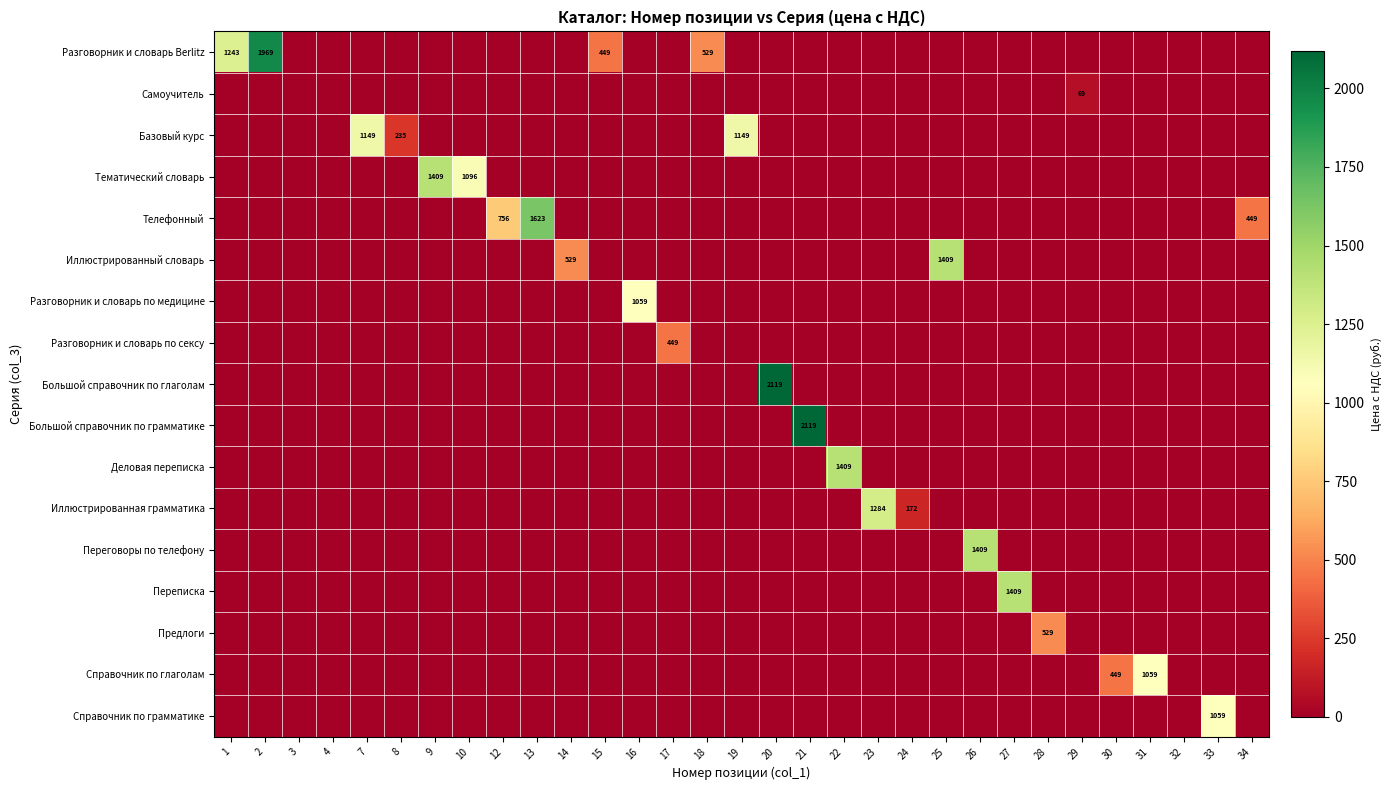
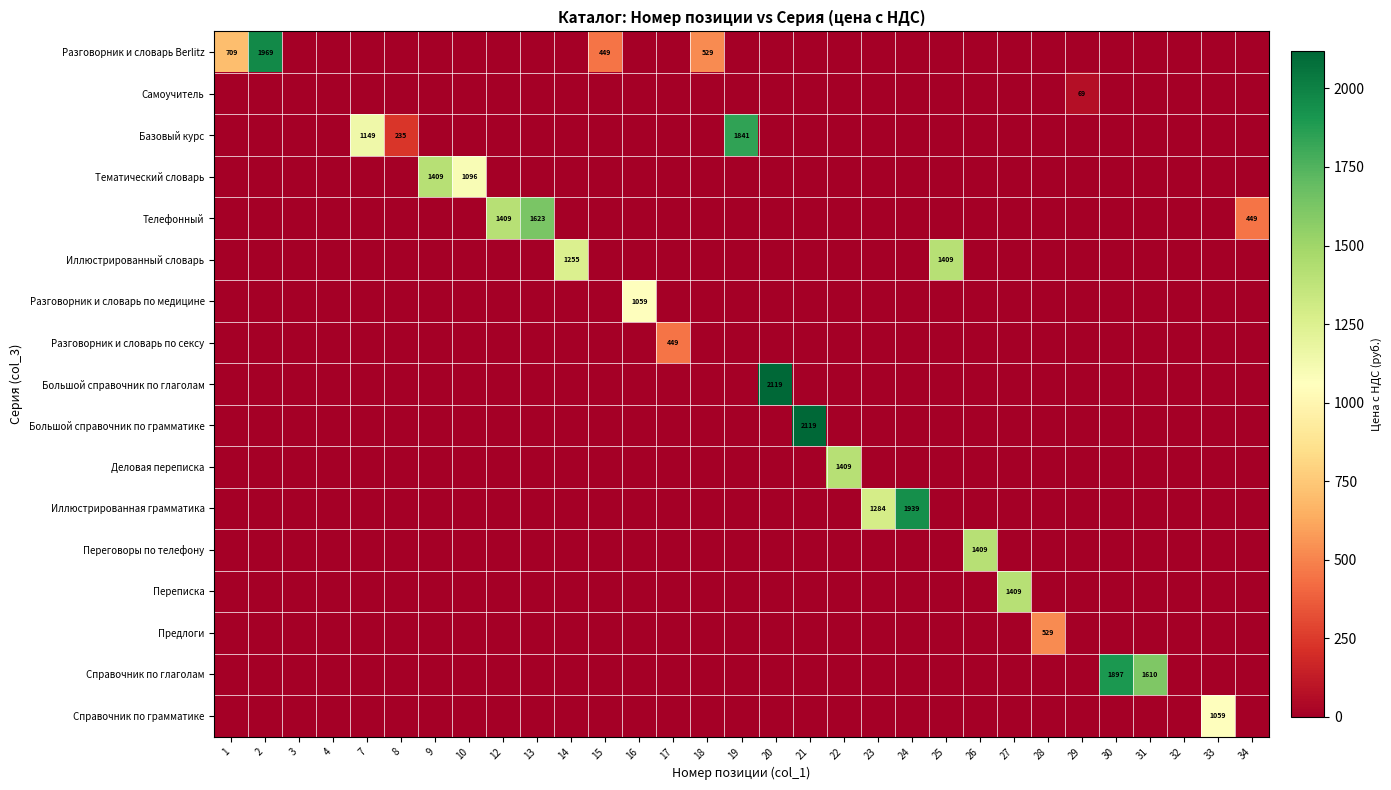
Разговорник и словарь Berlitz, 1: 1243 -> 709
Базовый курс, 19: 1149 -> 1841
Телефонный, 12: 756 -> 1409
Иллюстрированный словарь, 14: 529 -> 1255
Иллюстрированная грамматика, 24: 172 -> 1939
Справочник по глаголам, 30: 449 -> 1897
Справочник по глаголам, 31: 1059 -> 1610
